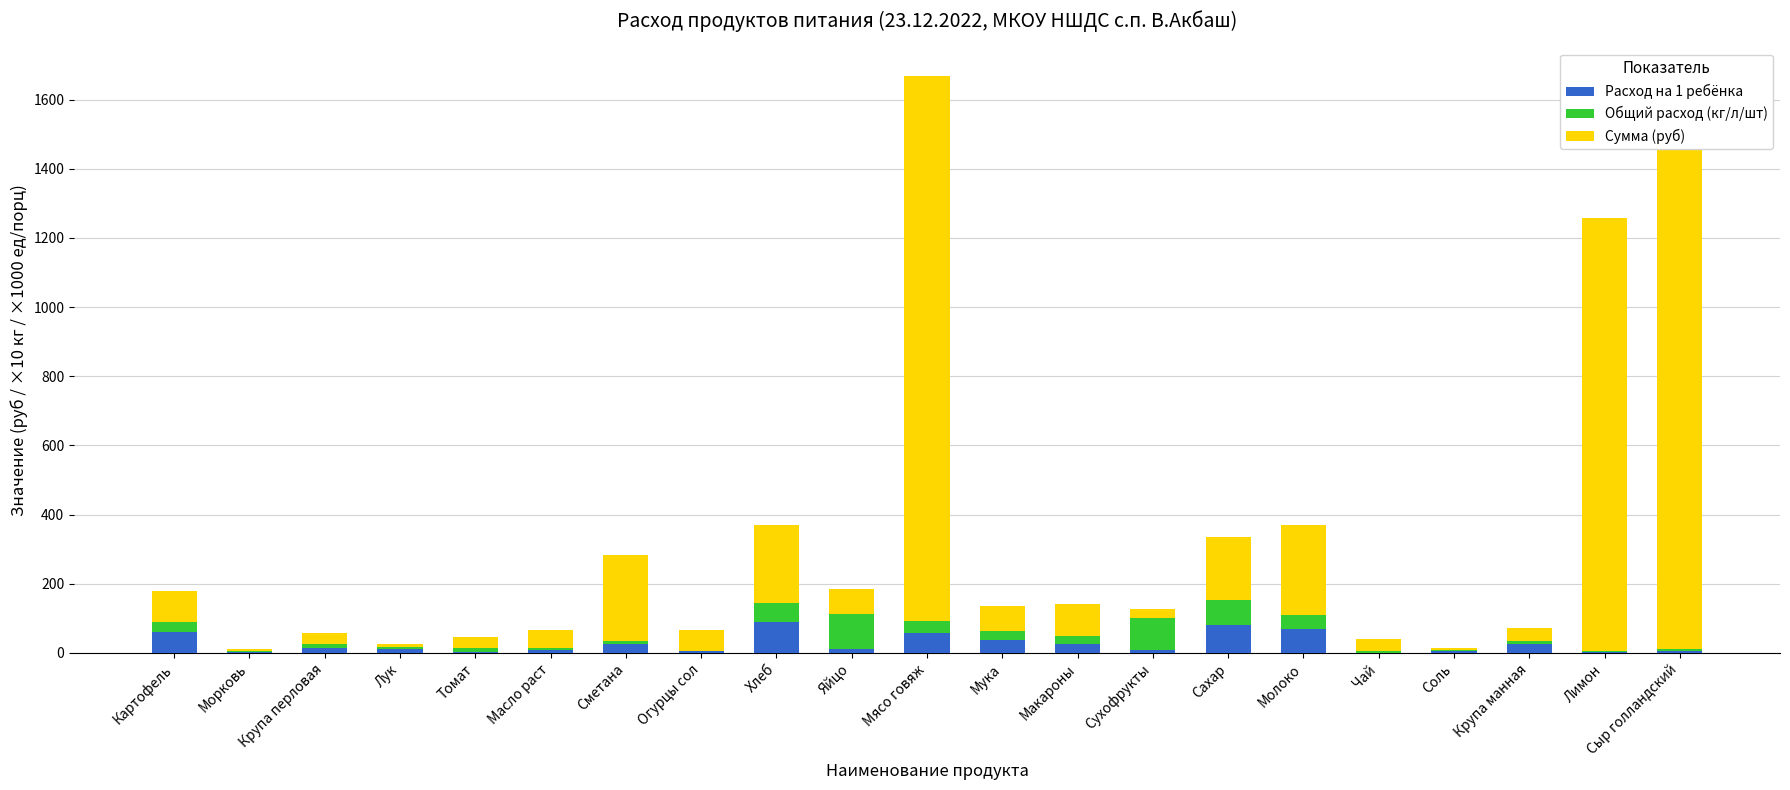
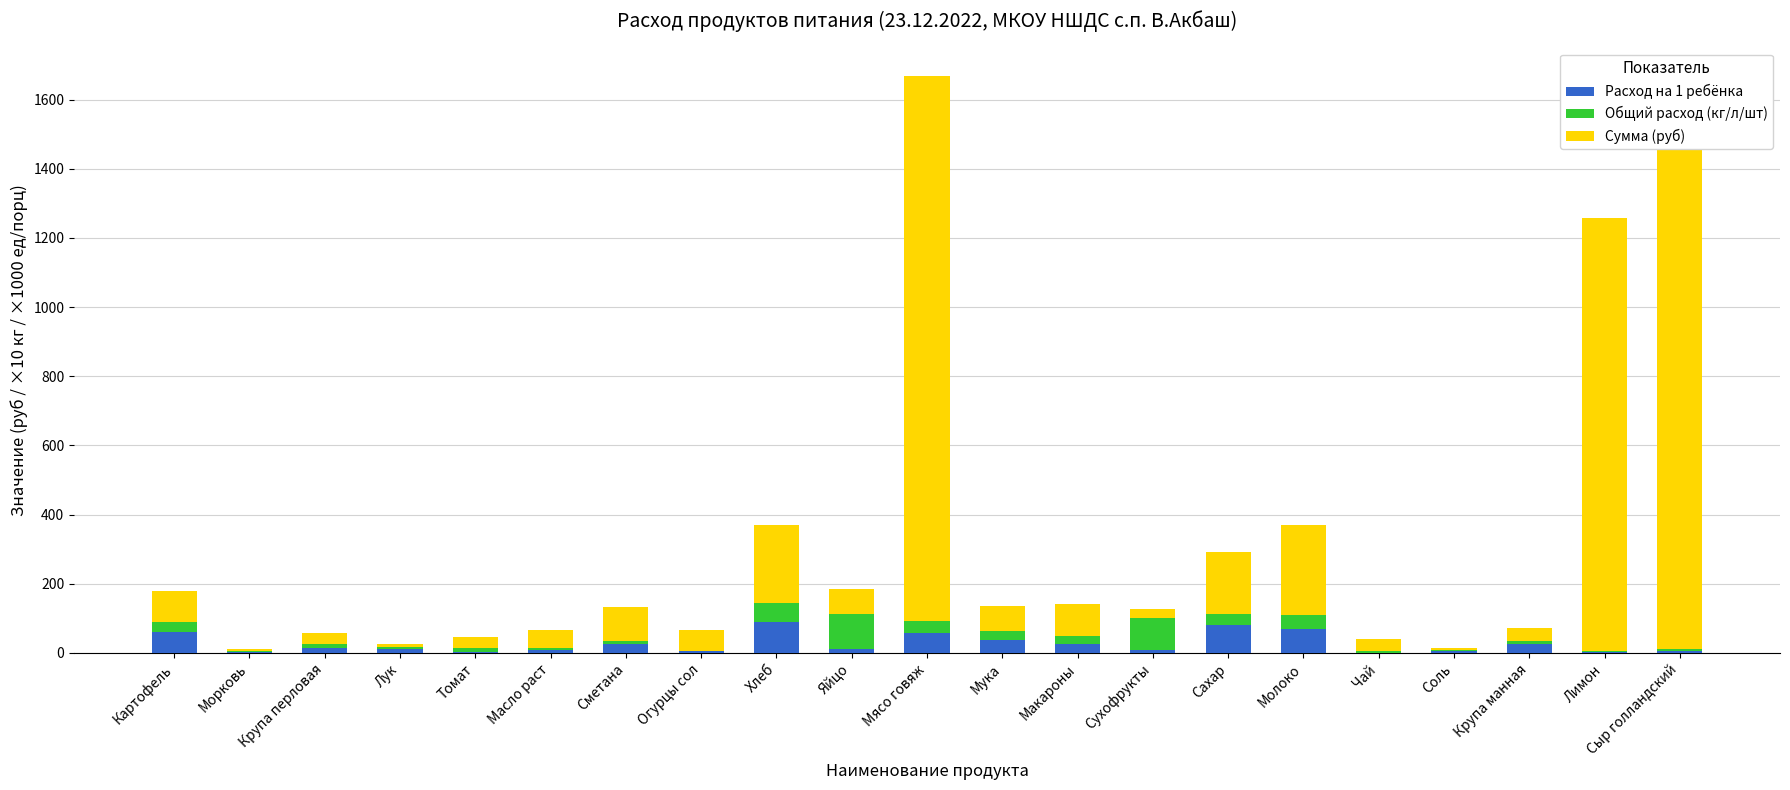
Сумма (руб), Сметана: 250 -> 100
Общий расход (кг/л/шт), Сахар: 70 -> 30
